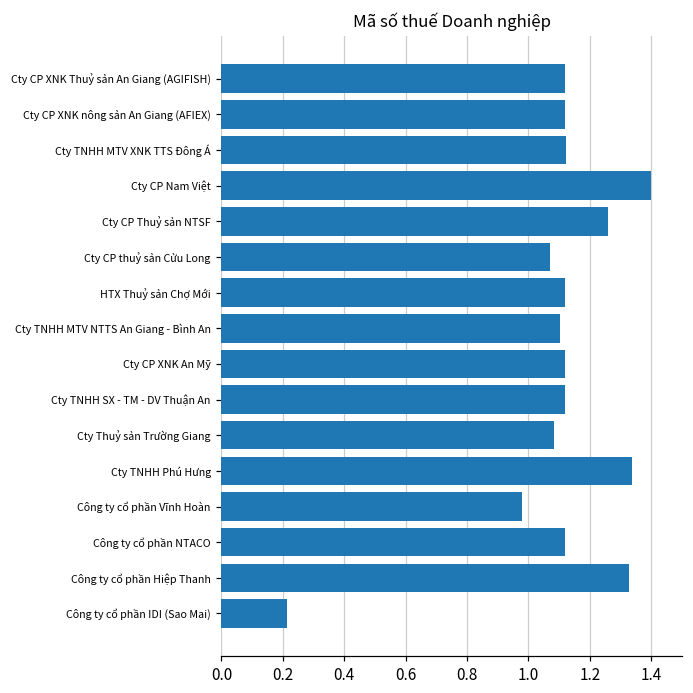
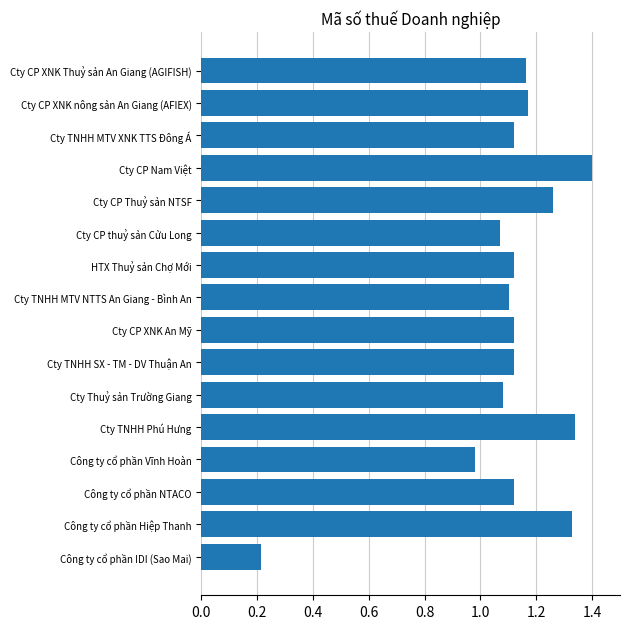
Cty CP XNK Thuỷ sản An Giang (AGIFISH): 1.12 -> 1.16
Cty CP XNK nông sản An Giang (AFIEX): 1.12 -> 1.17
